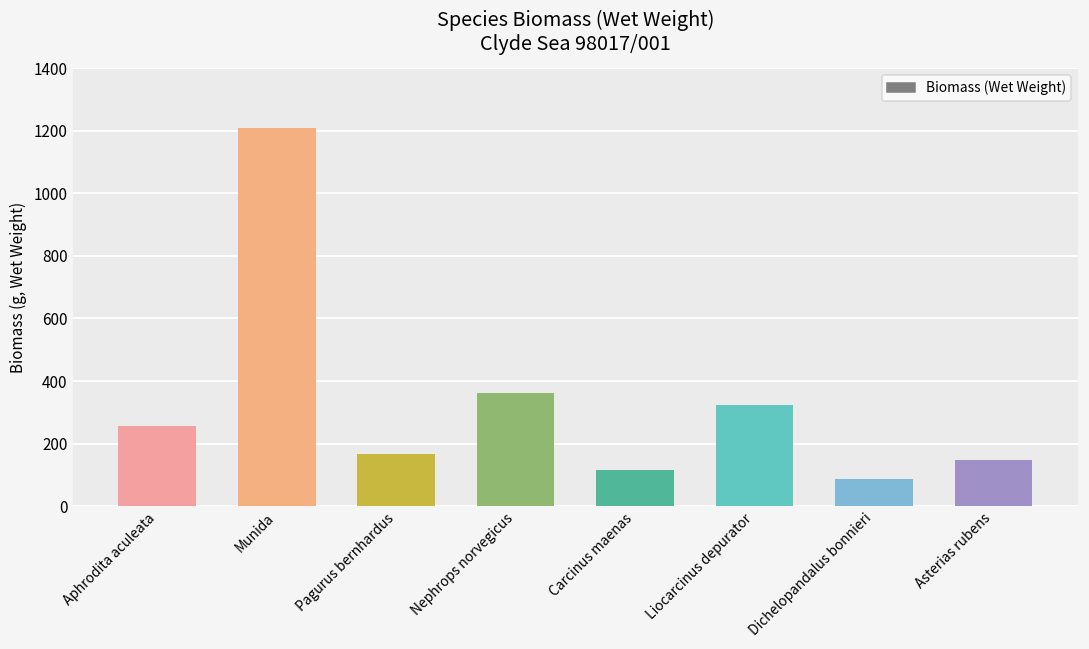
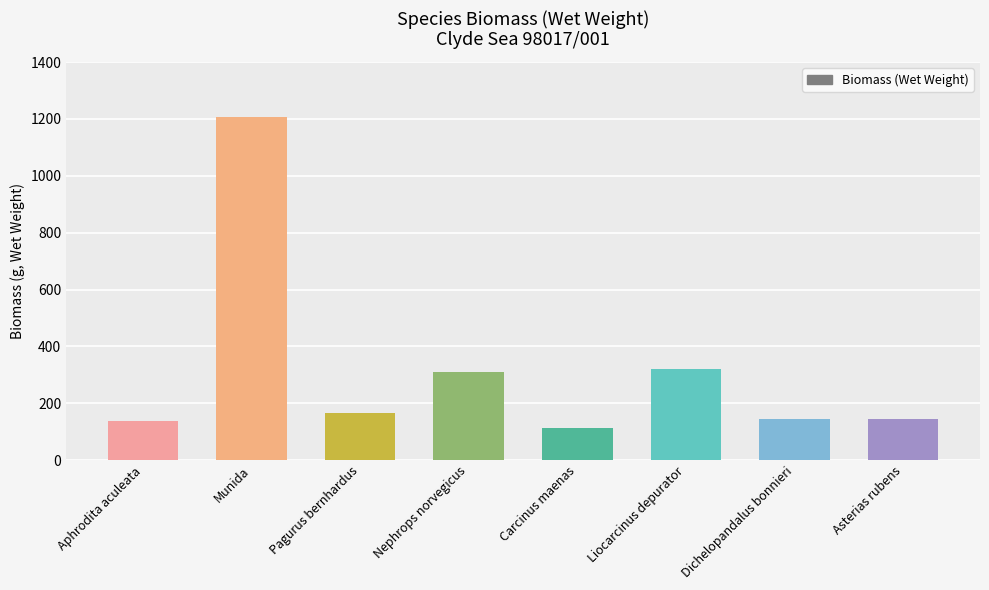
Aphrodita aculeata: 260 -> 140
Nephrops norvegicus: 360 -> 310
Dichelopandalus bonnieri: 90 -> 140
